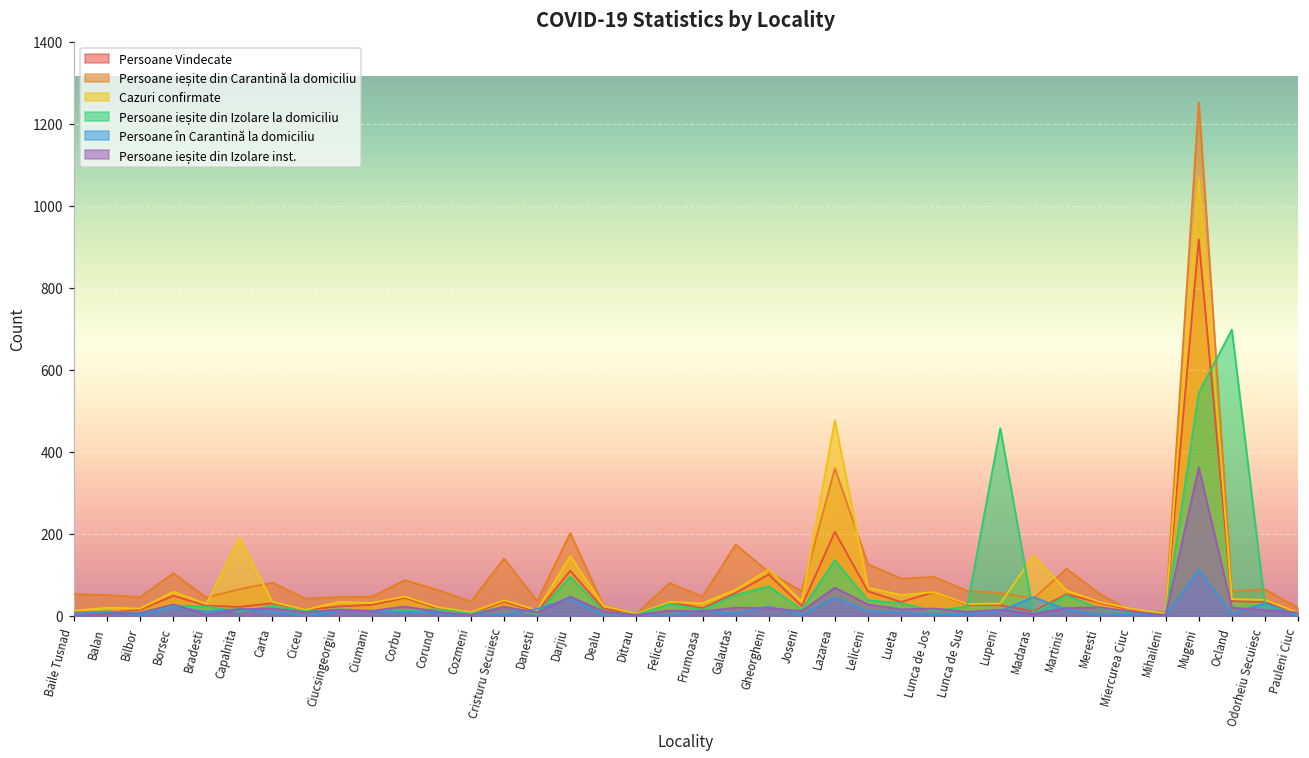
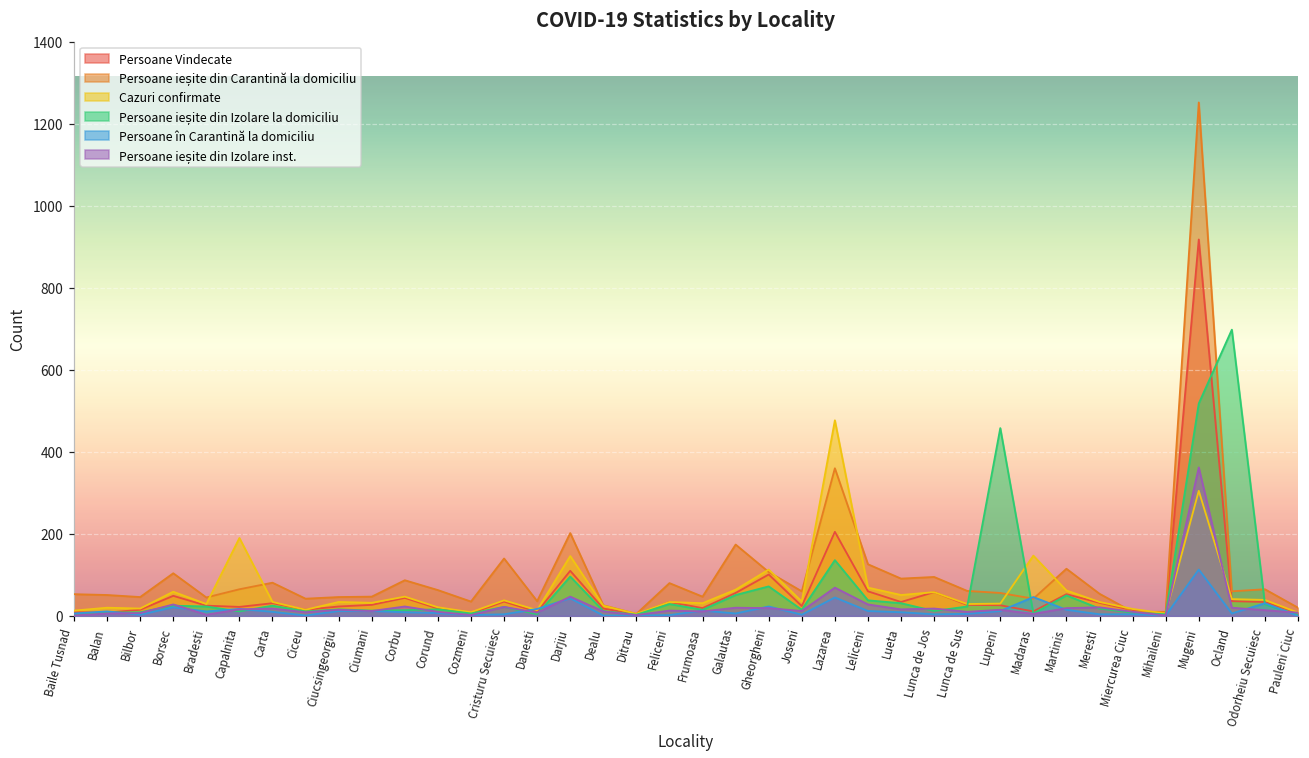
Cazuri confirmate, Mugeni: 1070 -> 310
Persoane ieșite din Izolare la domiciliu, Mugeni: 540 -> 520
